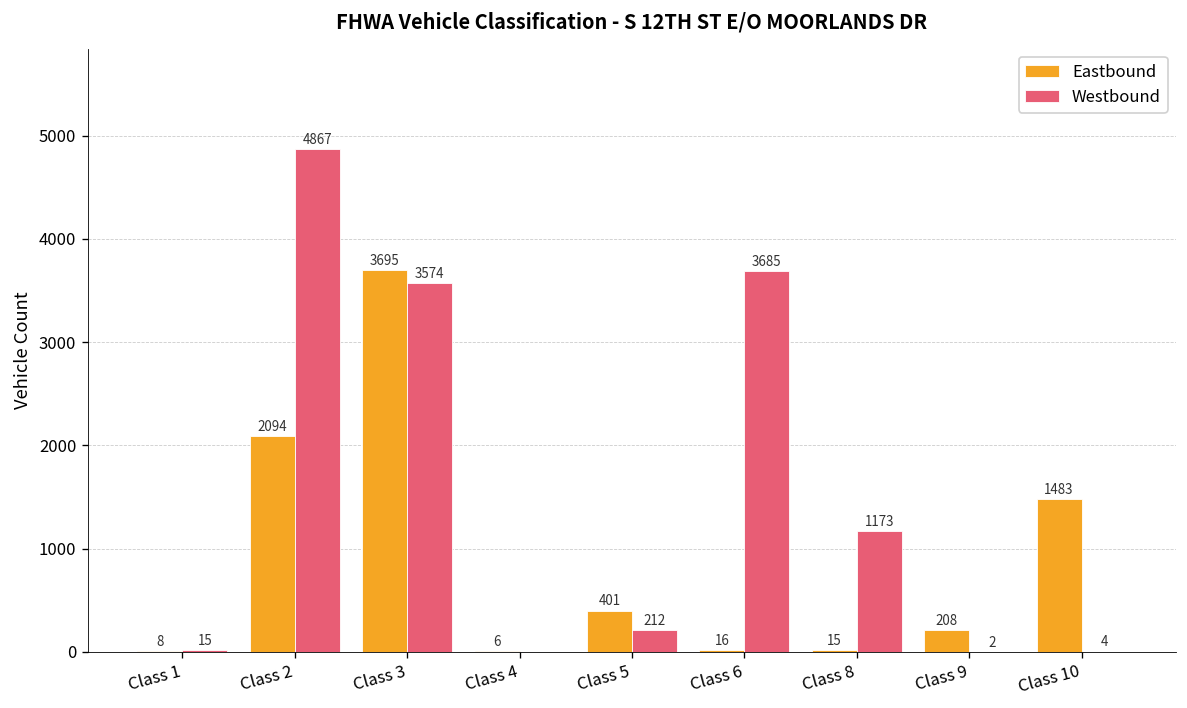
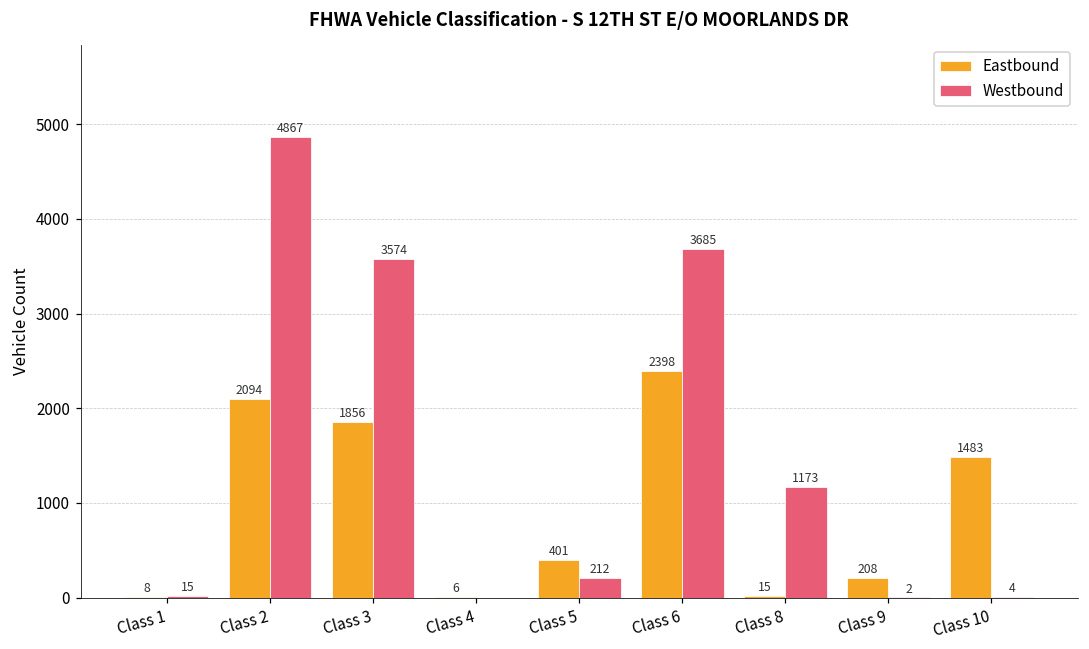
Eastbound, Class 3: 3695 -> 1856
Eastbound, Class 6: 16 -> 2398
